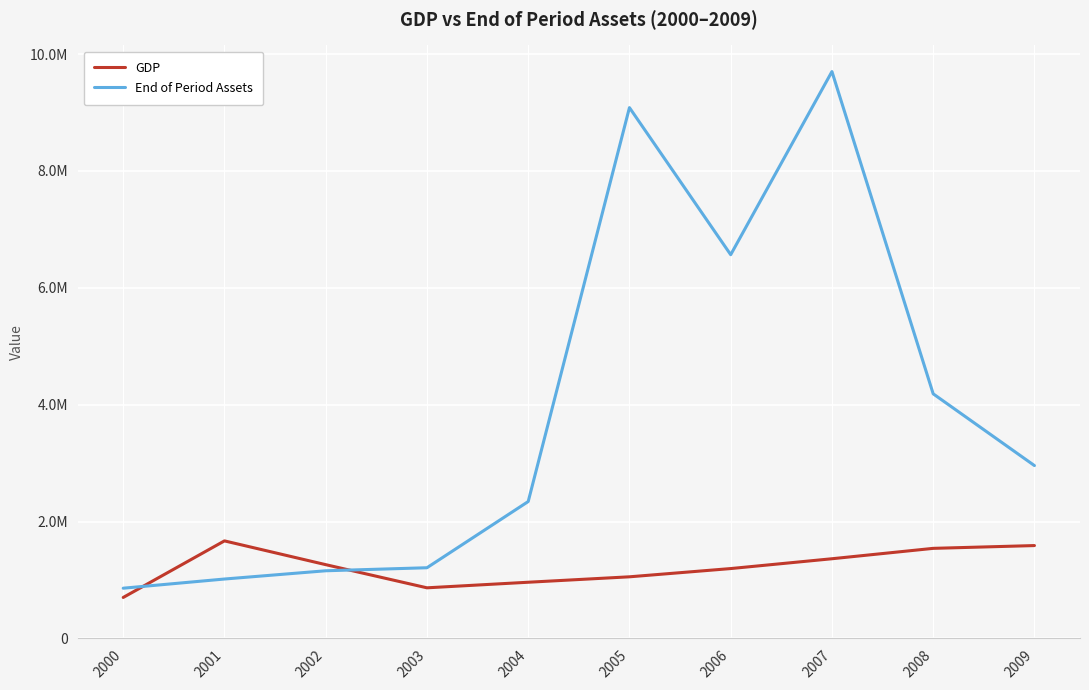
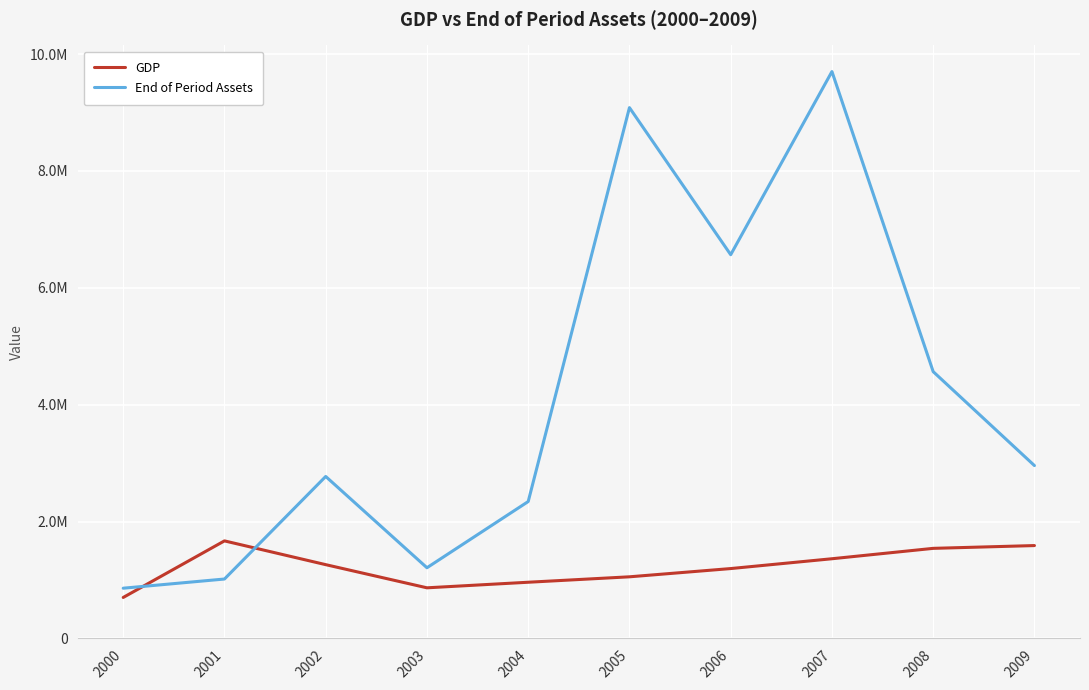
End of Period Assets, 2002: 1200000 -> 2800000
End of Period Assets, 2008: 4200000 -> 4600000
